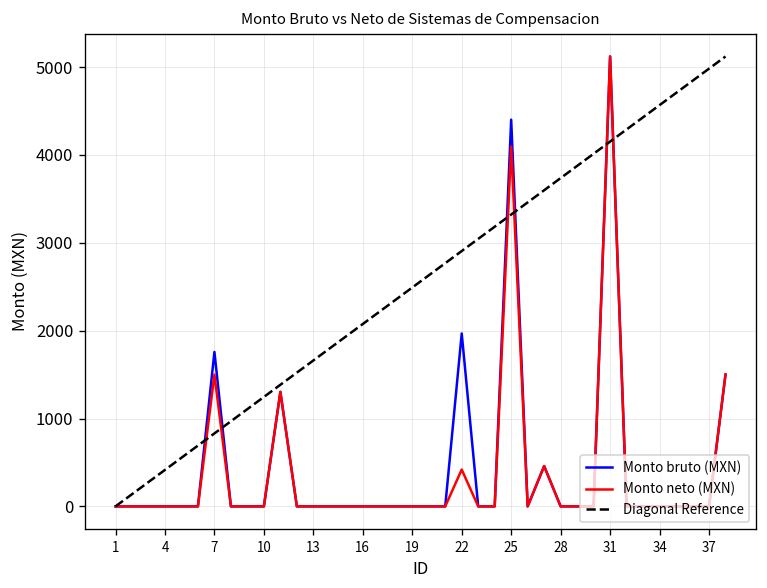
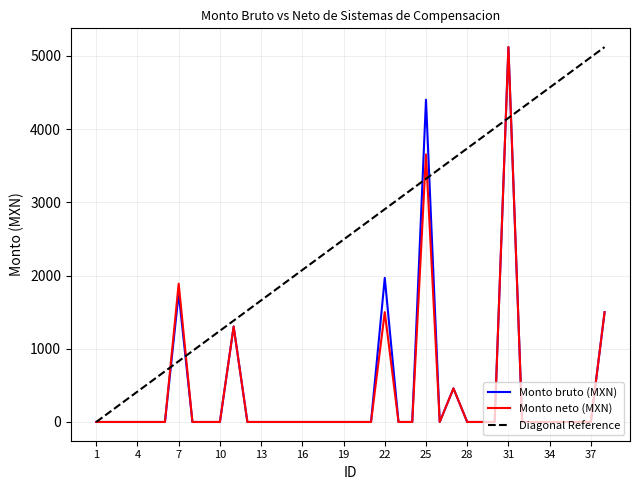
Monto neto (MXN), 7: 1500 -> 1900
Monto neto (MXN), 22: 400 -> 1500
Monto neto (MXN), 25: 4100 -> 3700
